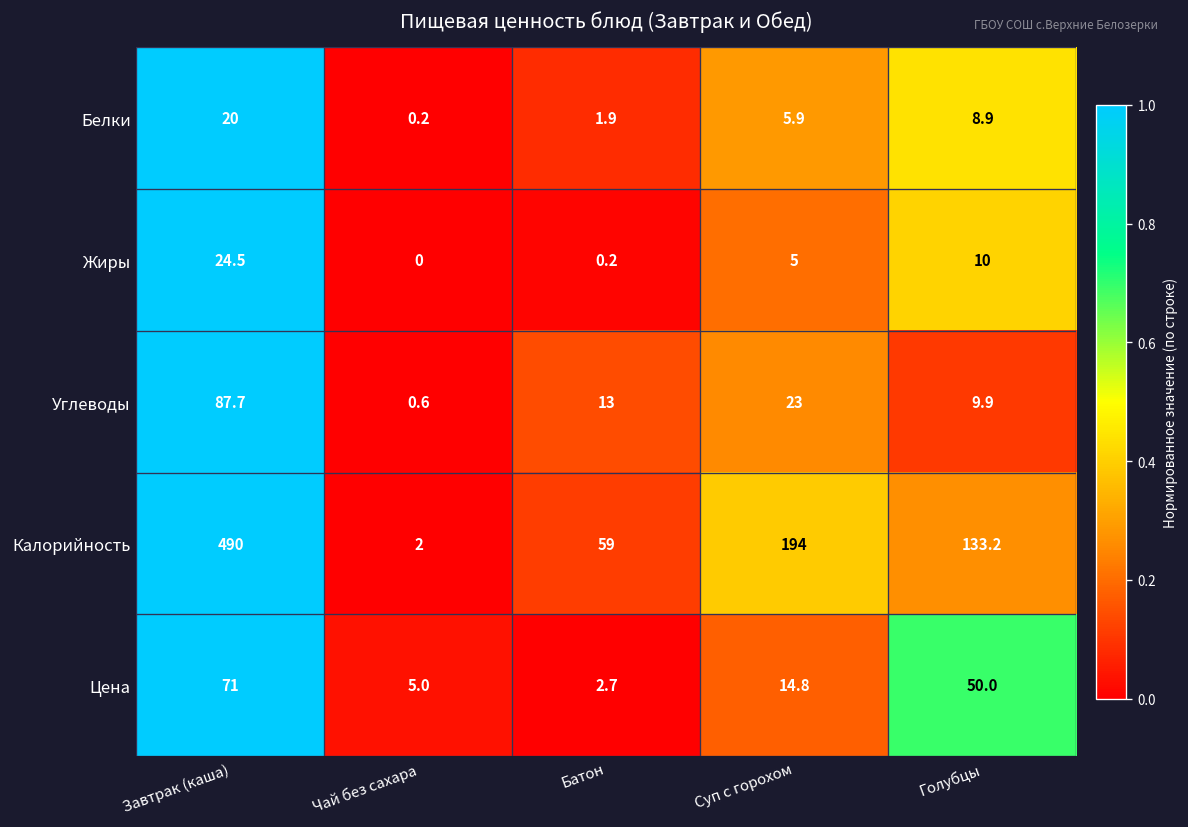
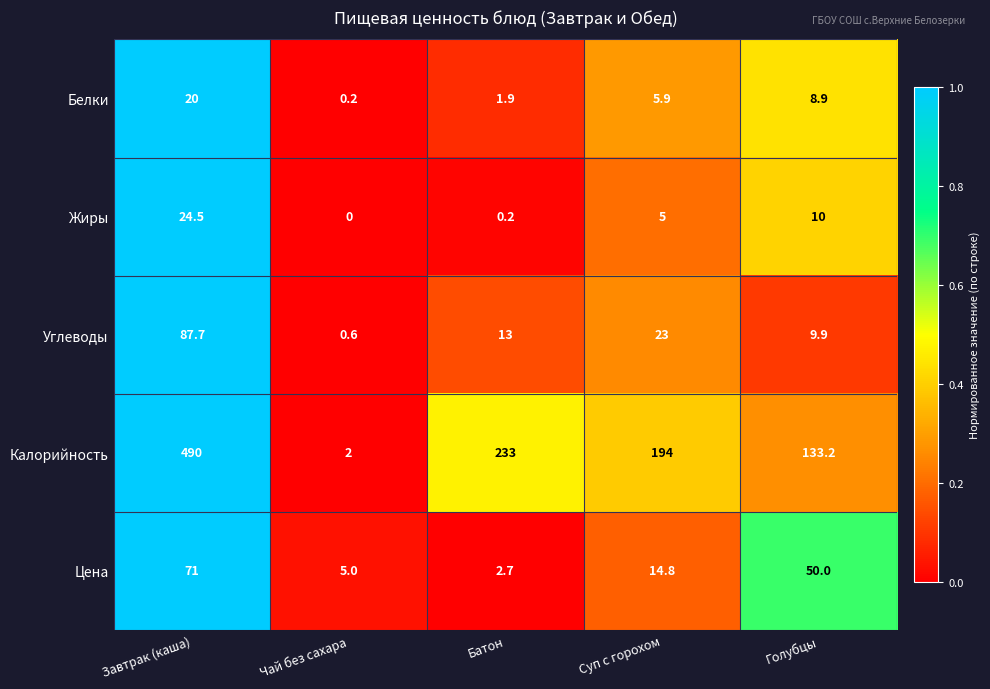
Калорийность, Батон: 59 -> 233
